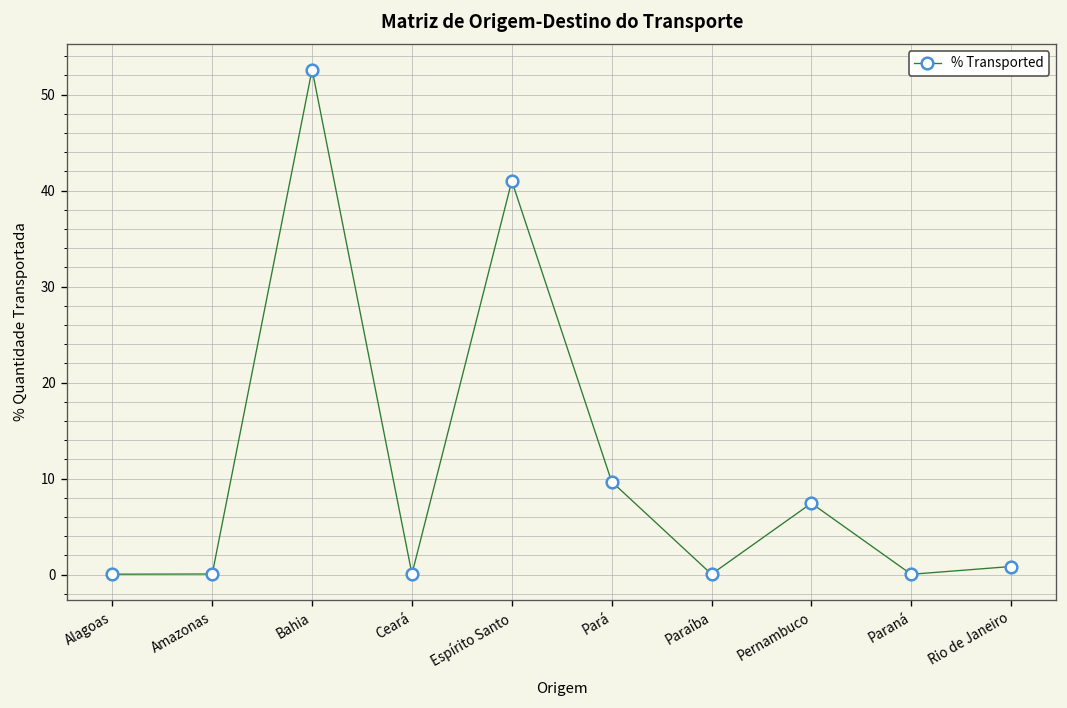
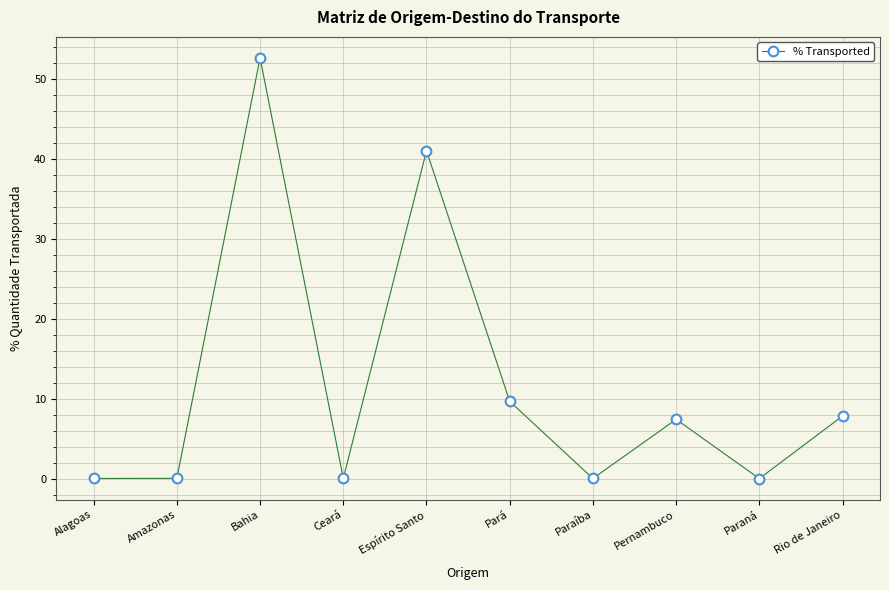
Rio de Janeiro: 1 -> 8
